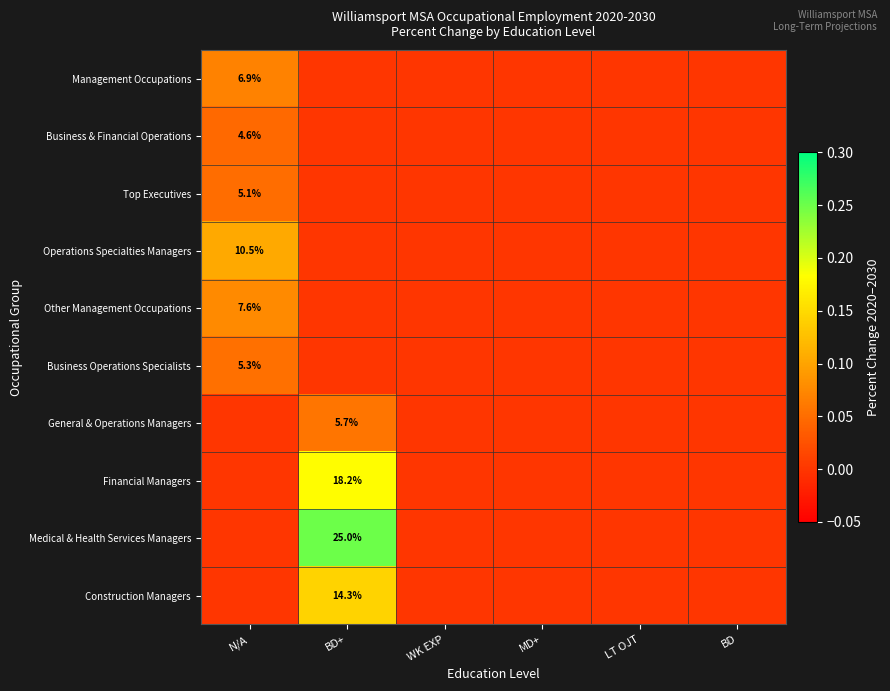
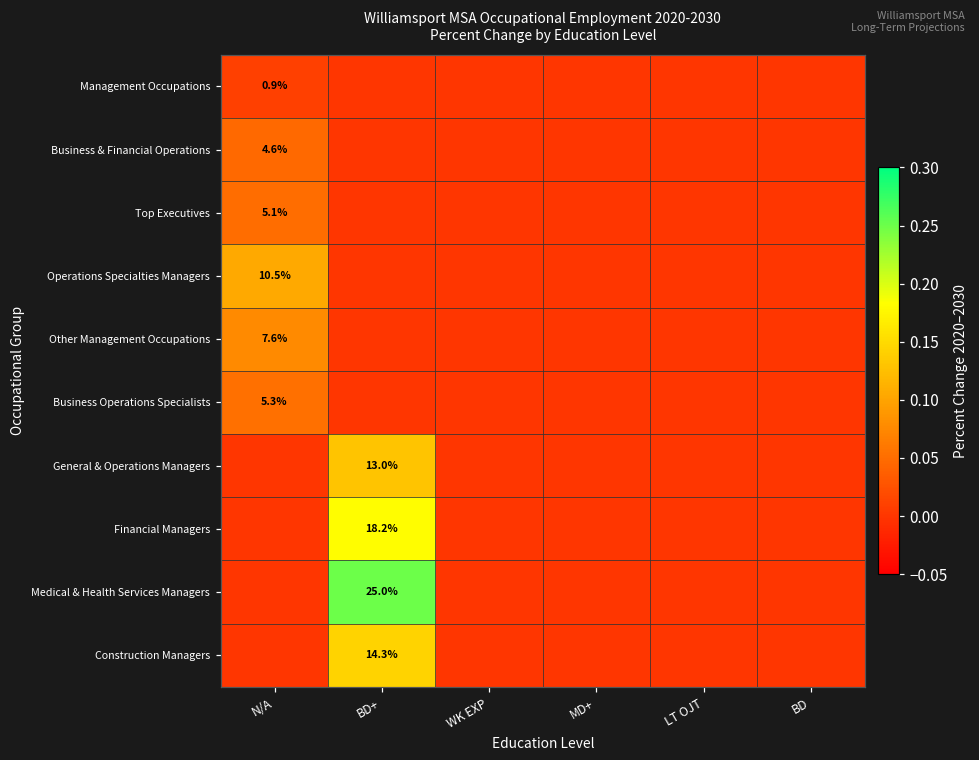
Management Occupations, N/A: 6.9% -> 0.9%
General & Operations Managers, BD+: 5.7% -> 13.0%
